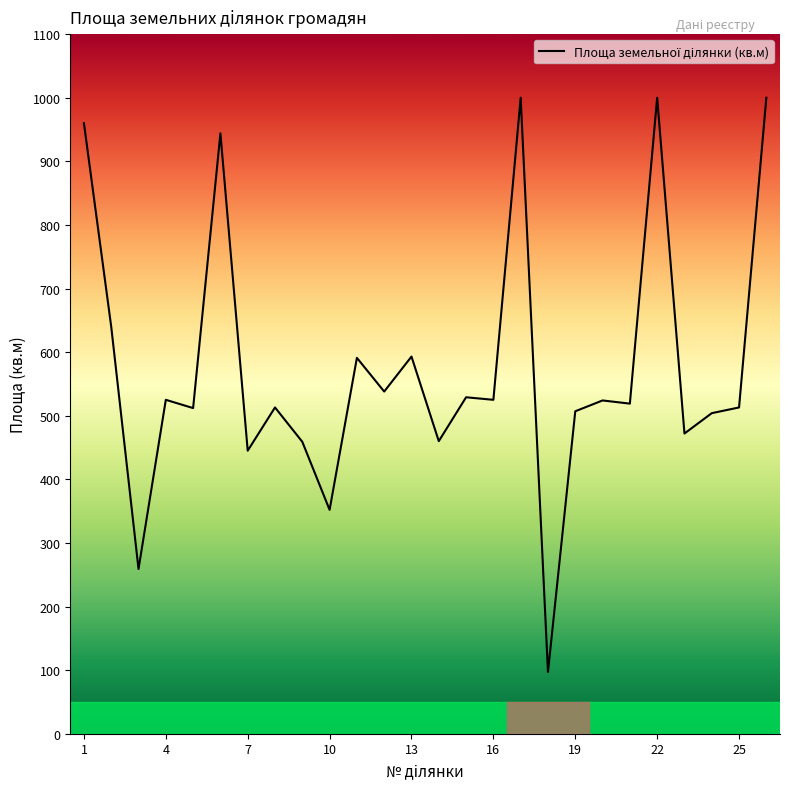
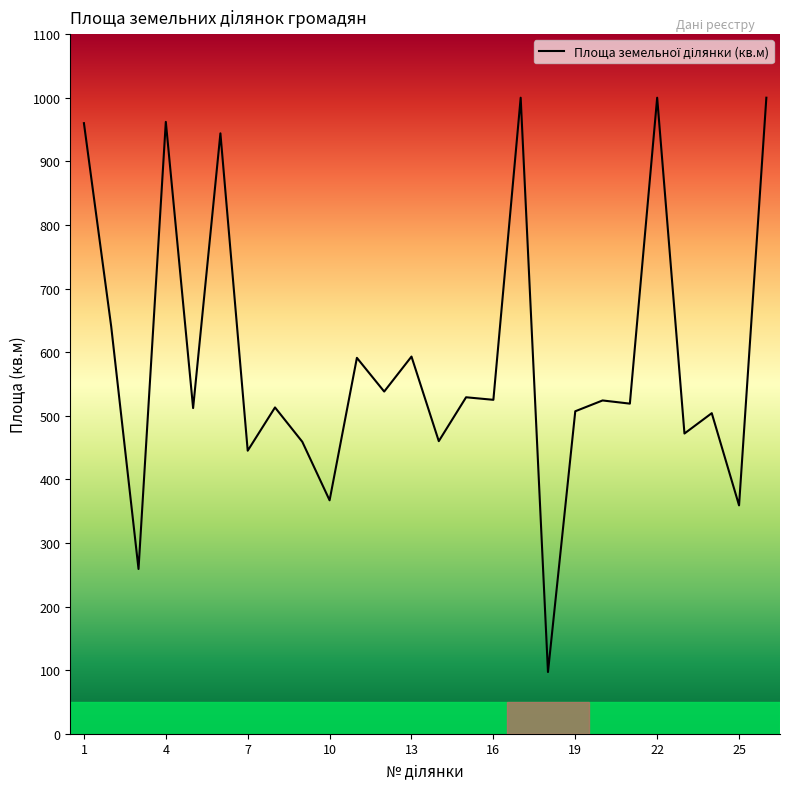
4: 530 -> 960
10: 350 -> 370
25: 510 -> 360
